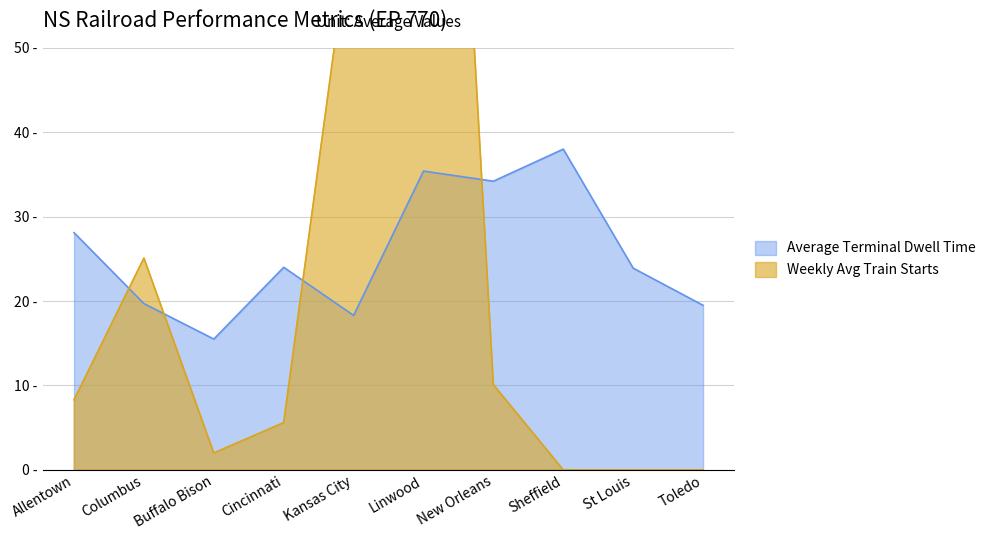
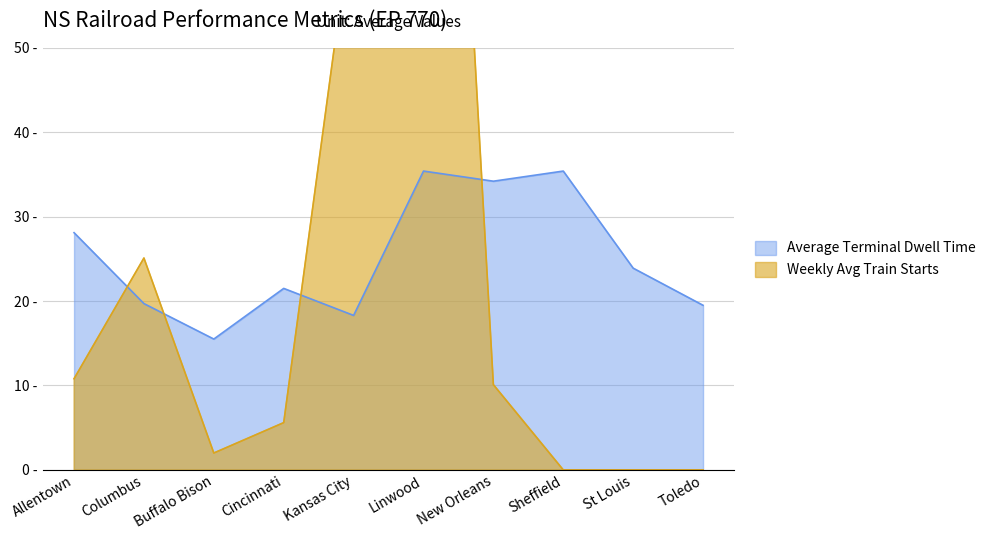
Weekly Avg Train Starts, Allentown: 8 - -> 11 -
Average Terminal Dwell Time, Cincinnati: 24 - -> 22 -
Average Terminal Dwell Time, Sheffield: 38 - -> 35 -
